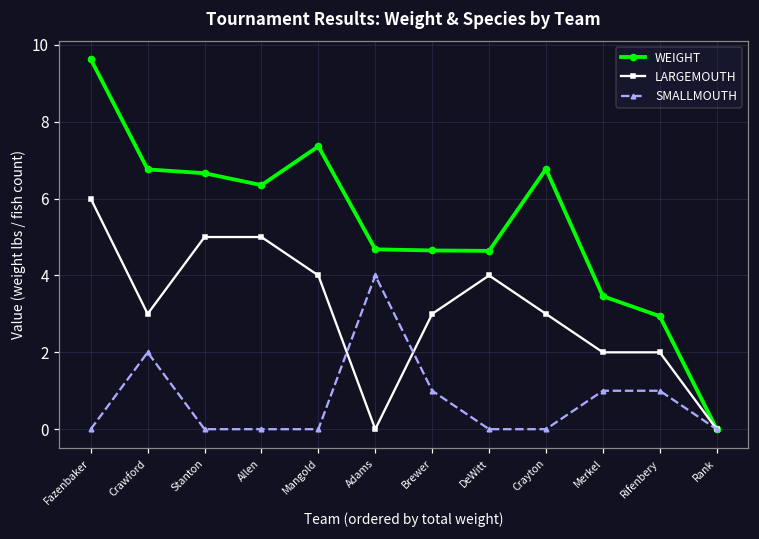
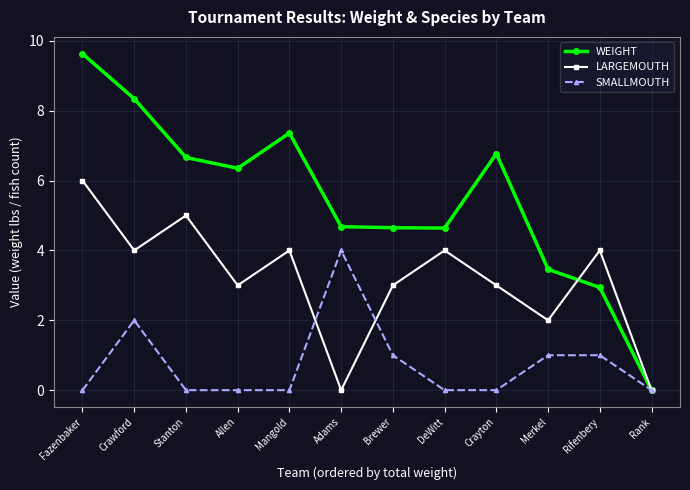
WEIGHT, Crawford: 6.8 -> 8.3
LARGEMOUTH, Crawford: 3 -> 4
LARGEMOUTH, Allen: 5 -> 3
LARGEMOUTH, Rifenbery: 2 -> 4
